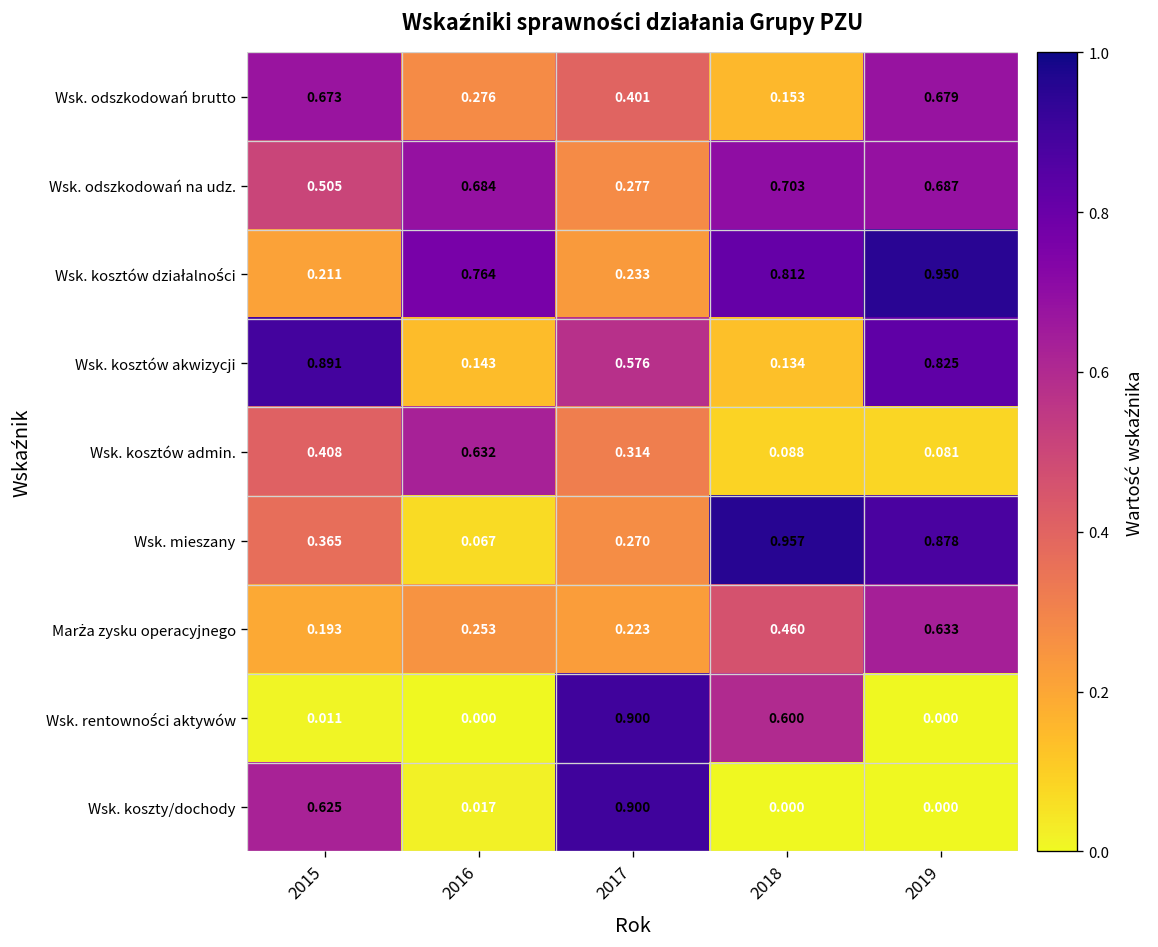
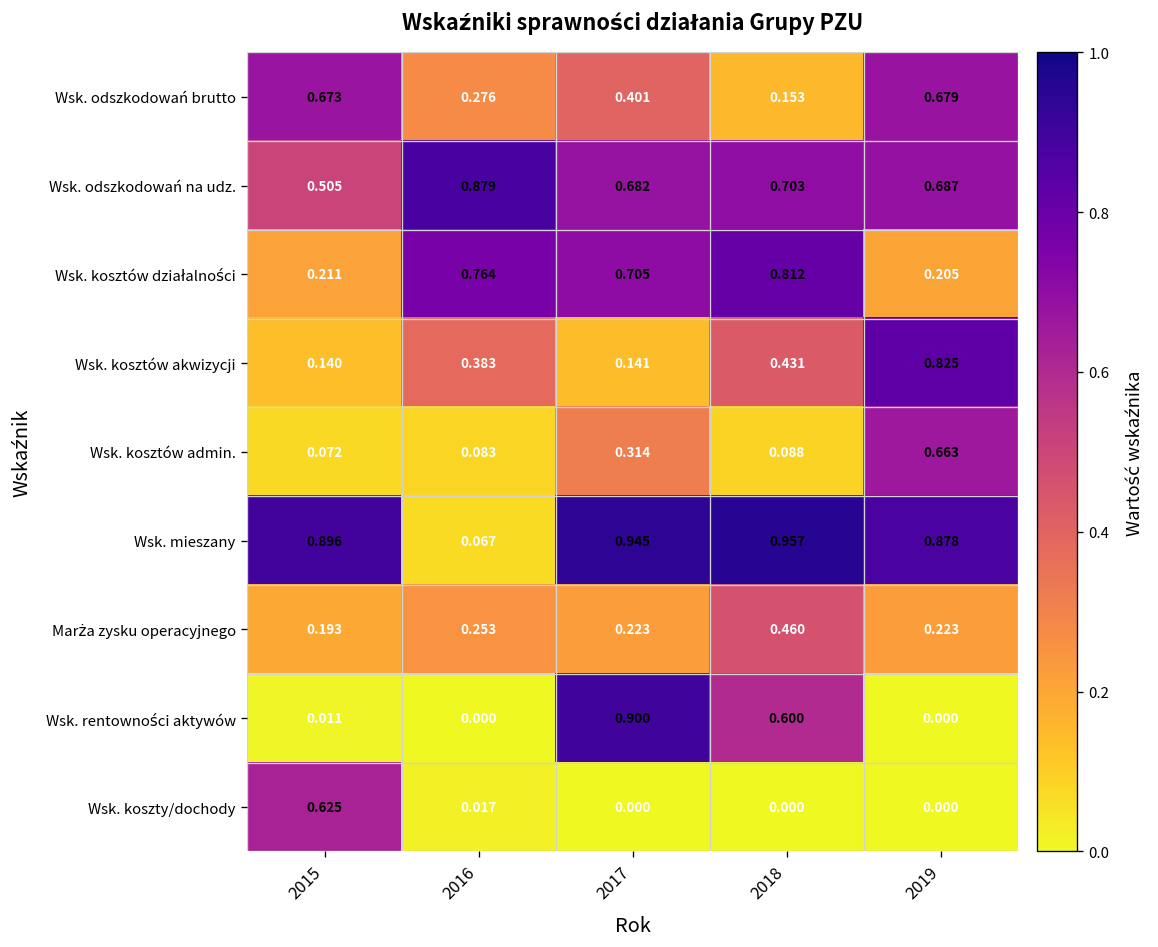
Wsk. odszkodowań na udz., 2016: 0.684 -> 0.879
Wsk. odszkodowań na udz., 2017: 0.277 -> 0.682
Wsk. kosztów działalności, 2017: 0.233 -> 0.705
Wsk. kosztów działalności, 2019: 0.950 -> 0.205
Wsk. kosztów akwizycji, 2015: 0.891 -> 0.140
Wsk. kosztów akwizycji, 2016: 0.143 -> 0.383
Wsk. kosztów akwizycji, 2017: 0.576 -> 0.141
Wsk. kosztów akwizycji, 2018: 0.134 -> 0.431
Wsk. kosztów admin., 2015: 0.408 -> 0.072
Wsk. kosztów admin., 2016: 0.632 -> 0.083
Wsk. kosztów admin., 2019: 0.081 -> 0.663
Wsk. mieszany, 2015: 0.365 -> 0.896
Wsk. mieszany, 2017: 0.270 -> 0.945
Marża zysku operacyjnego, 2019: 0.633 -> 0.223
Wsk. koszty/dochody, 2017: 0.900 -> 0.000
